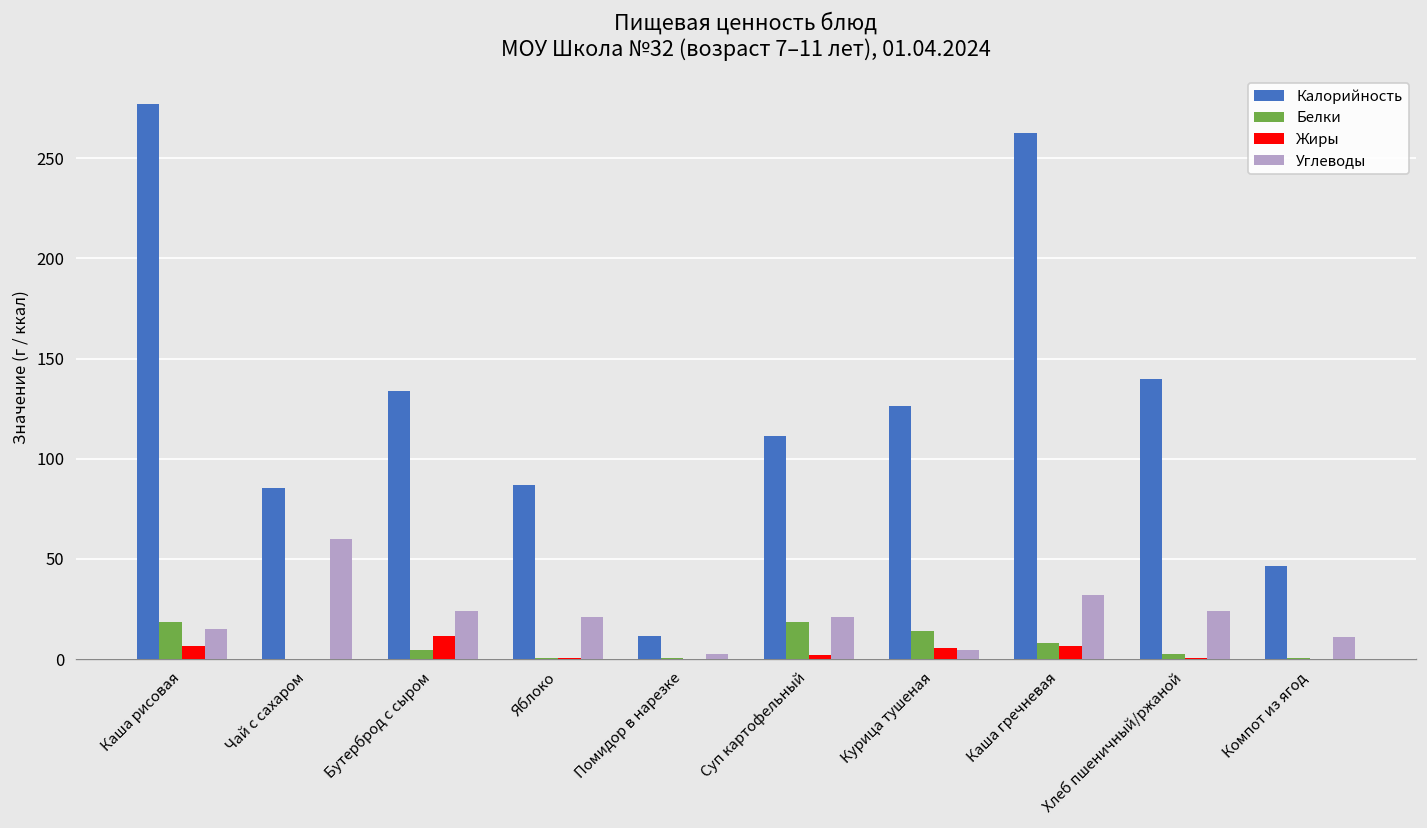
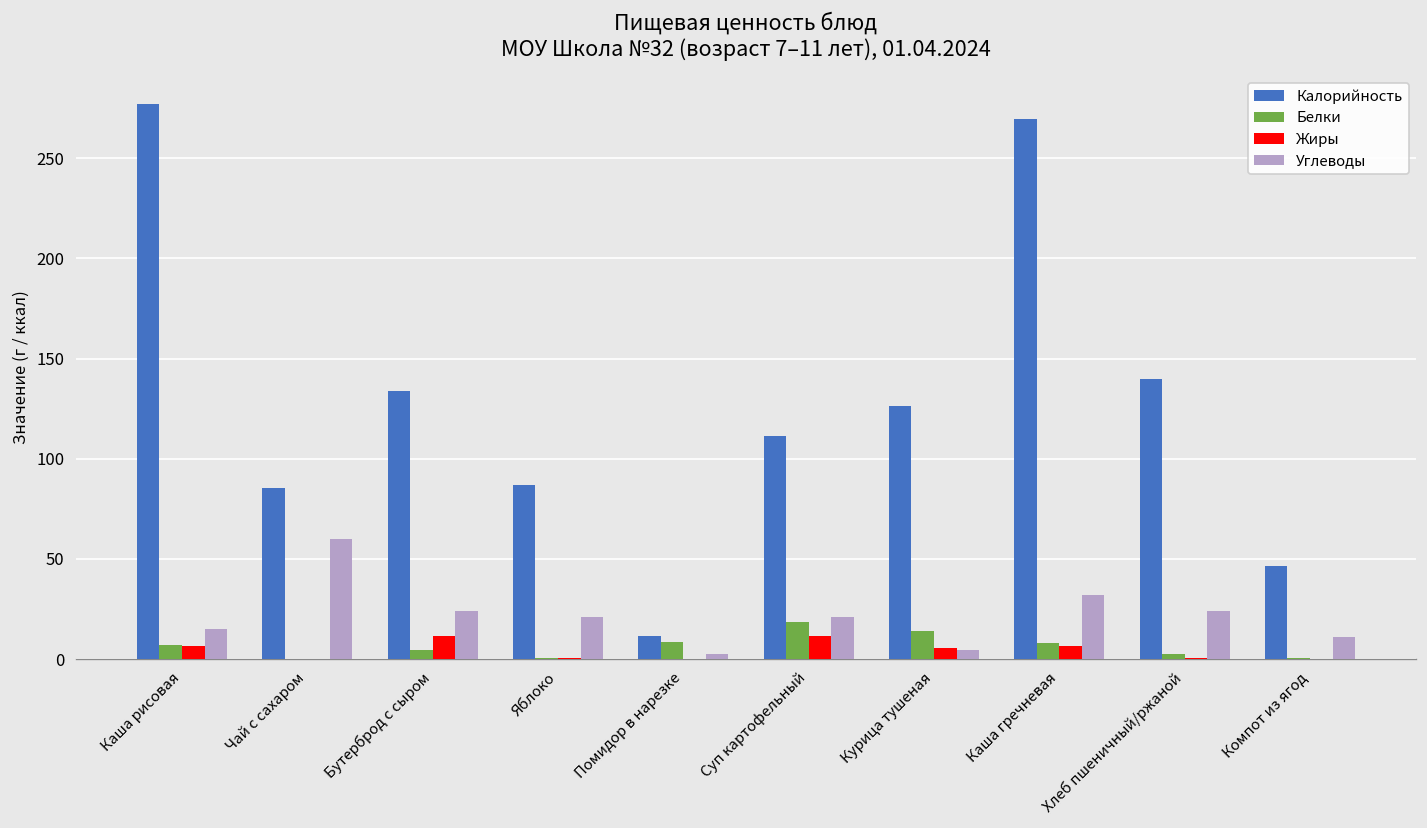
Белки, Каша рисовая: 18 -> 7
Белки, Помидор в нарезке: 0 -> 8
Жиры, Суп картофельный: 2 -> 11
Калорийность, Каша гречневая: 263 -> 270
